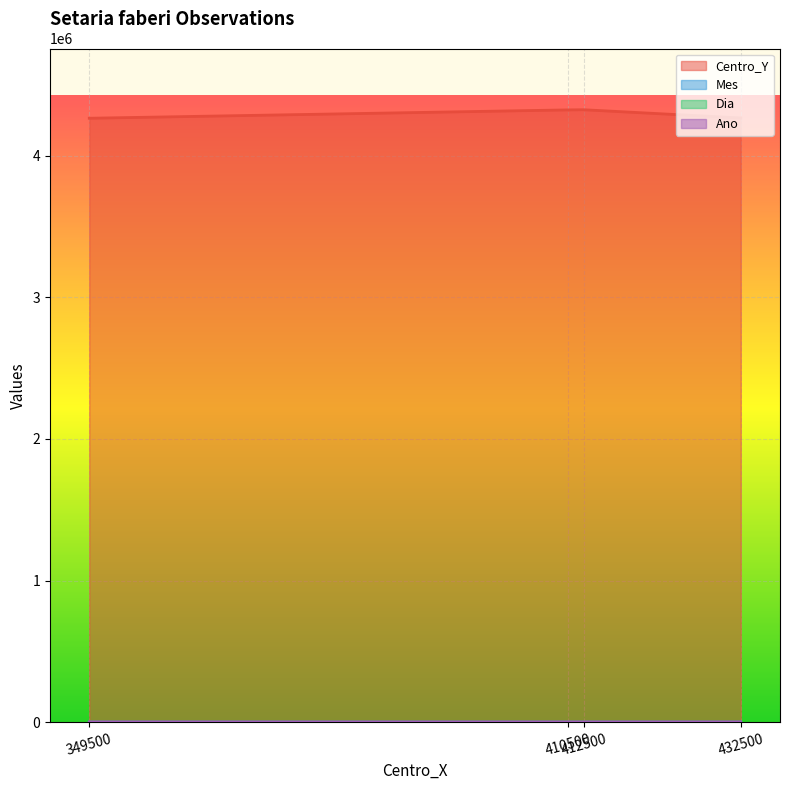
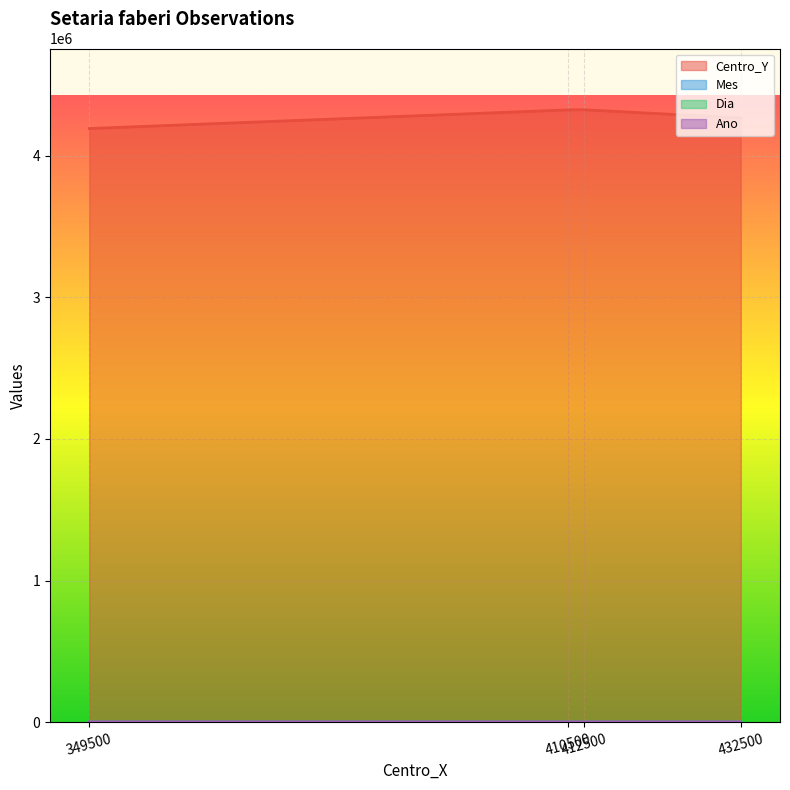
Centro_Y, 349500: 4260000 -> 4190000
